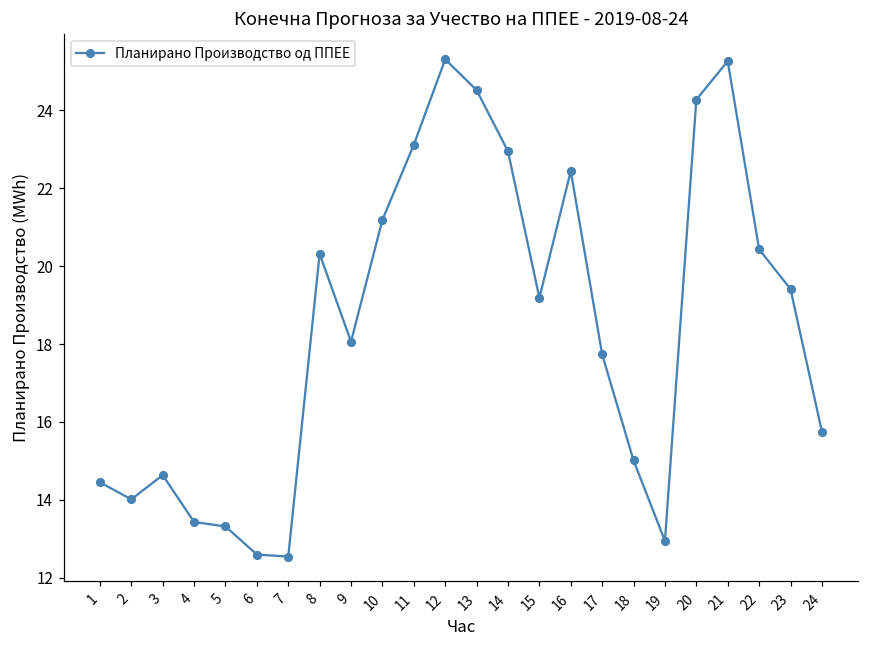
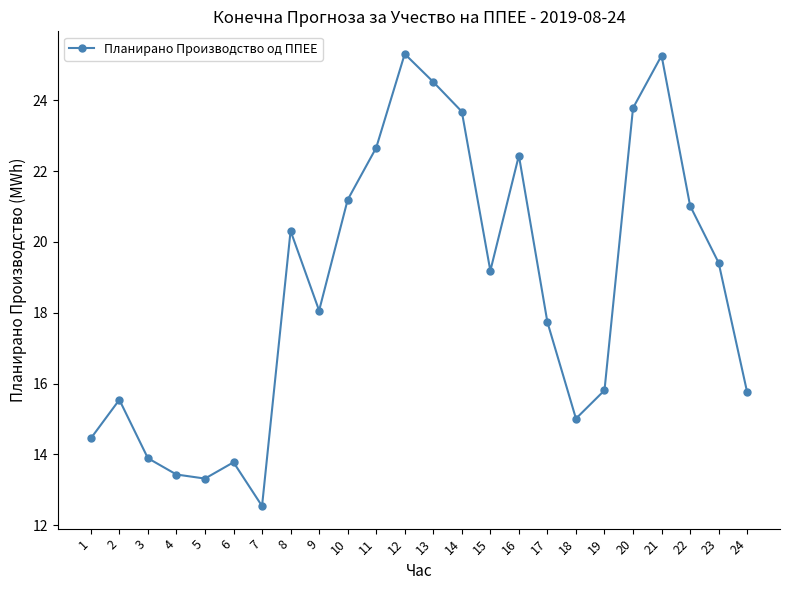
2: 14.0 -> 15.5
3: 14.6 -> 13.9
6: 12.6 -> 13.8
11: 23.1 -> 22.7
14: 22.9 -> 23.7
19: 12.9 -> 15.8
20: 24.3 -> 23.8
22: 20.4 -> 21.0
